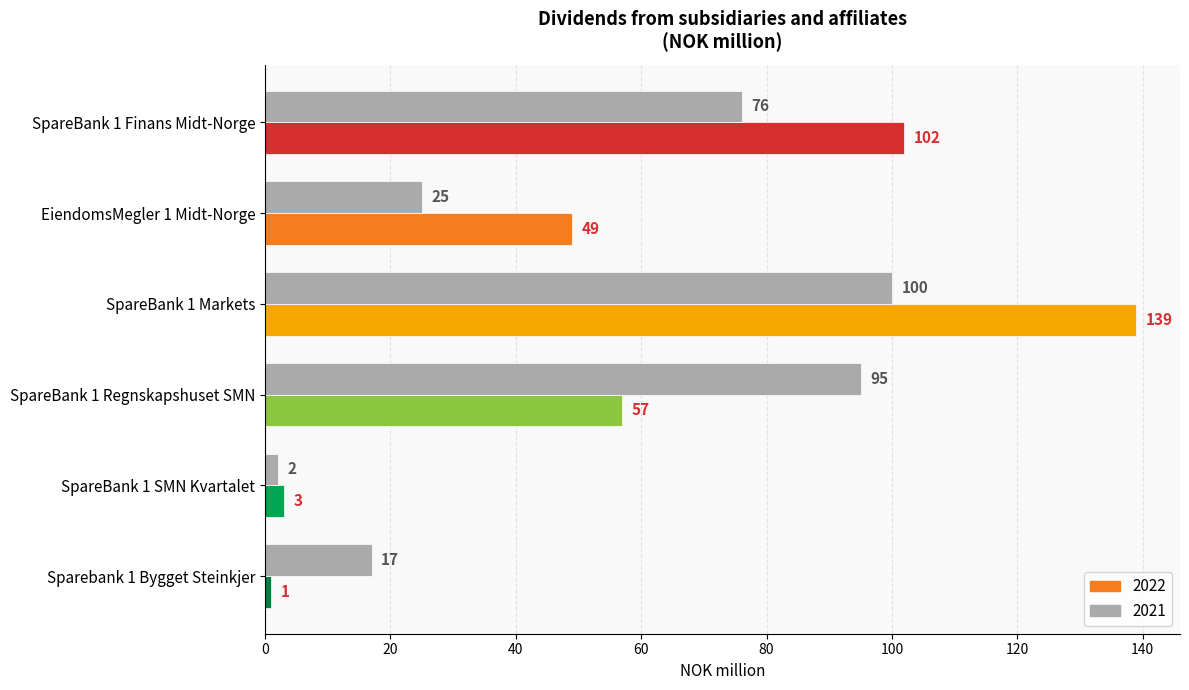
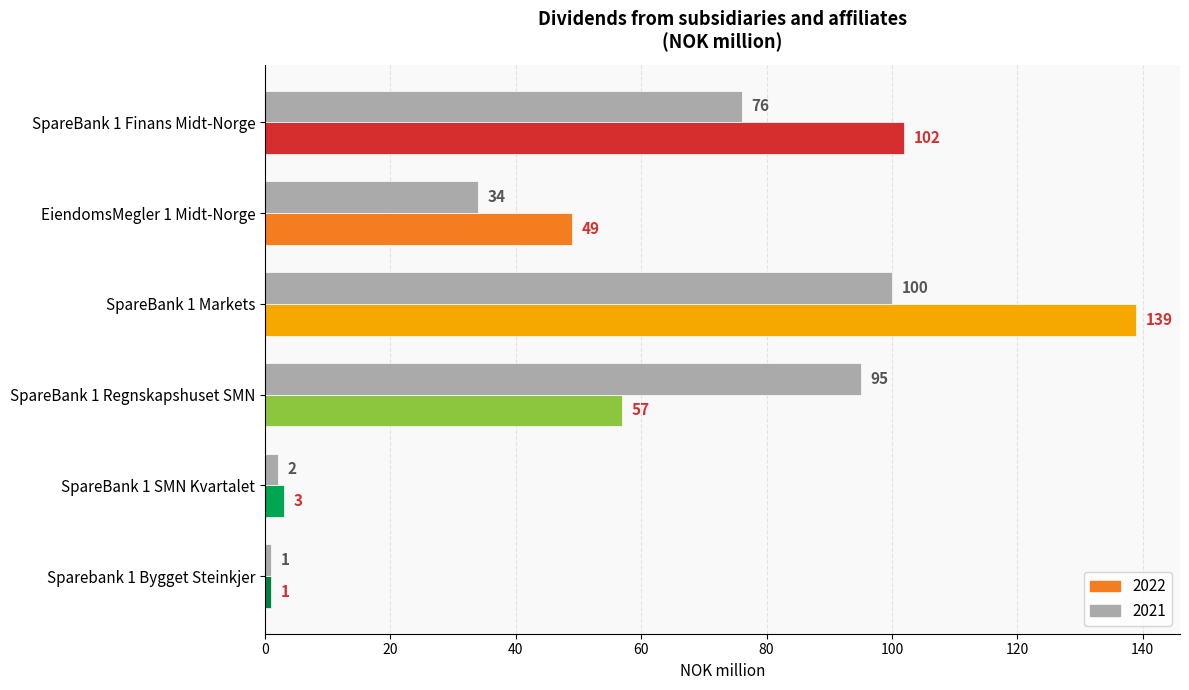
2021, EiendomsMegler 1 Midt-Norge: 25 -> 34
2021, Sparebank 1 Bygget Steinkjer: 17 -> 1
